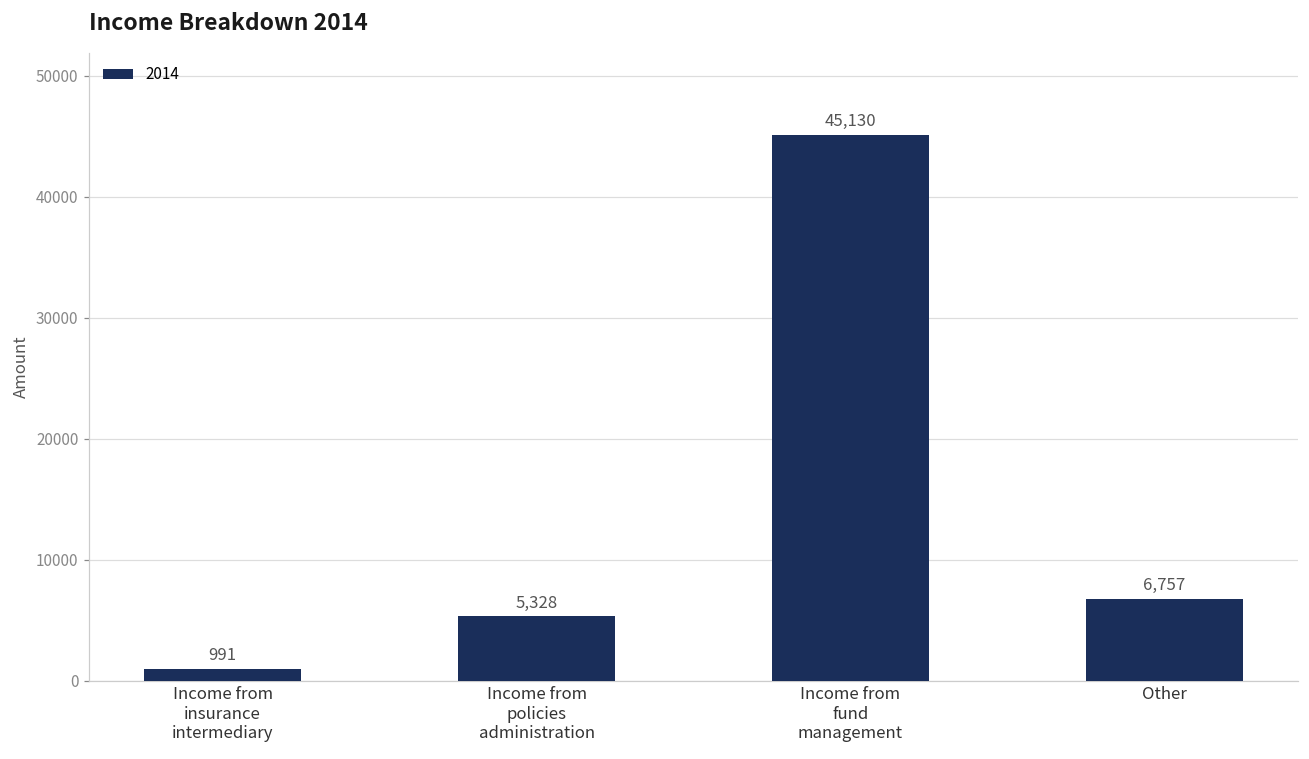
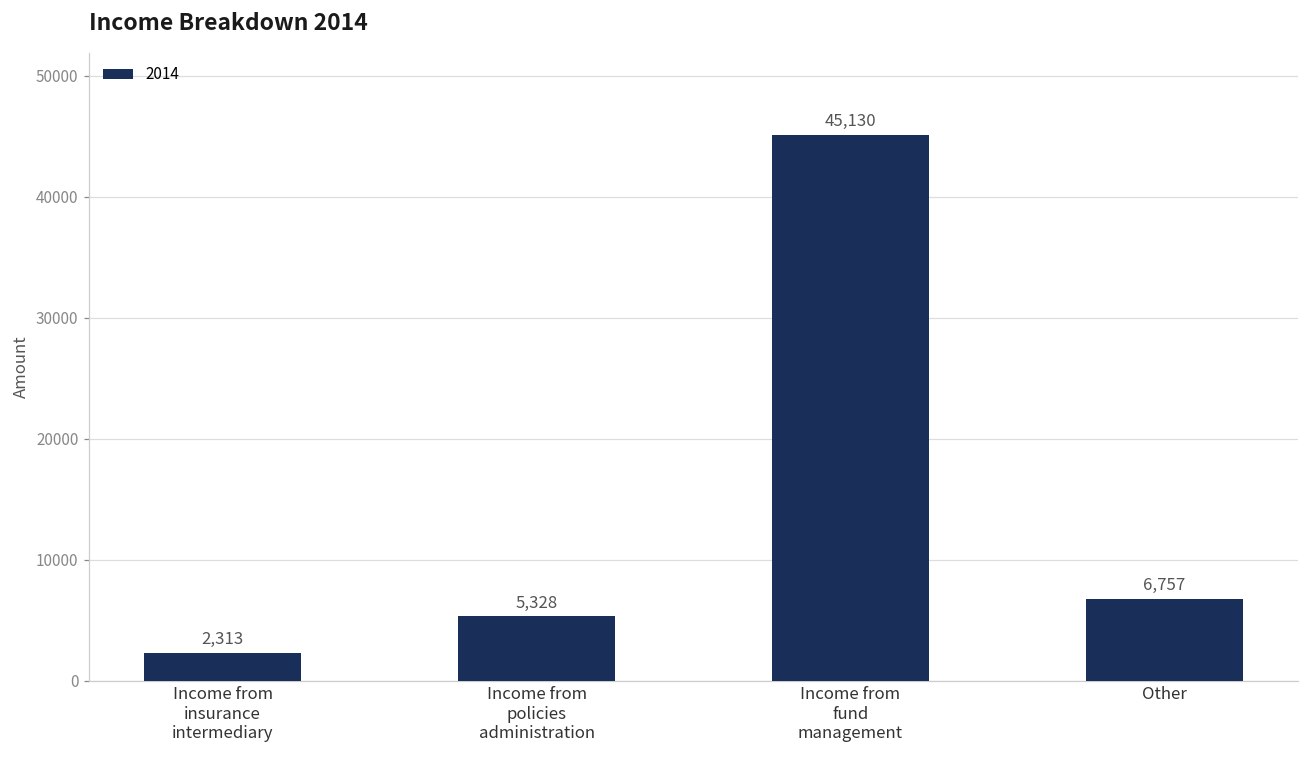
Income from insurance intermediary: 991 -> 2,313
